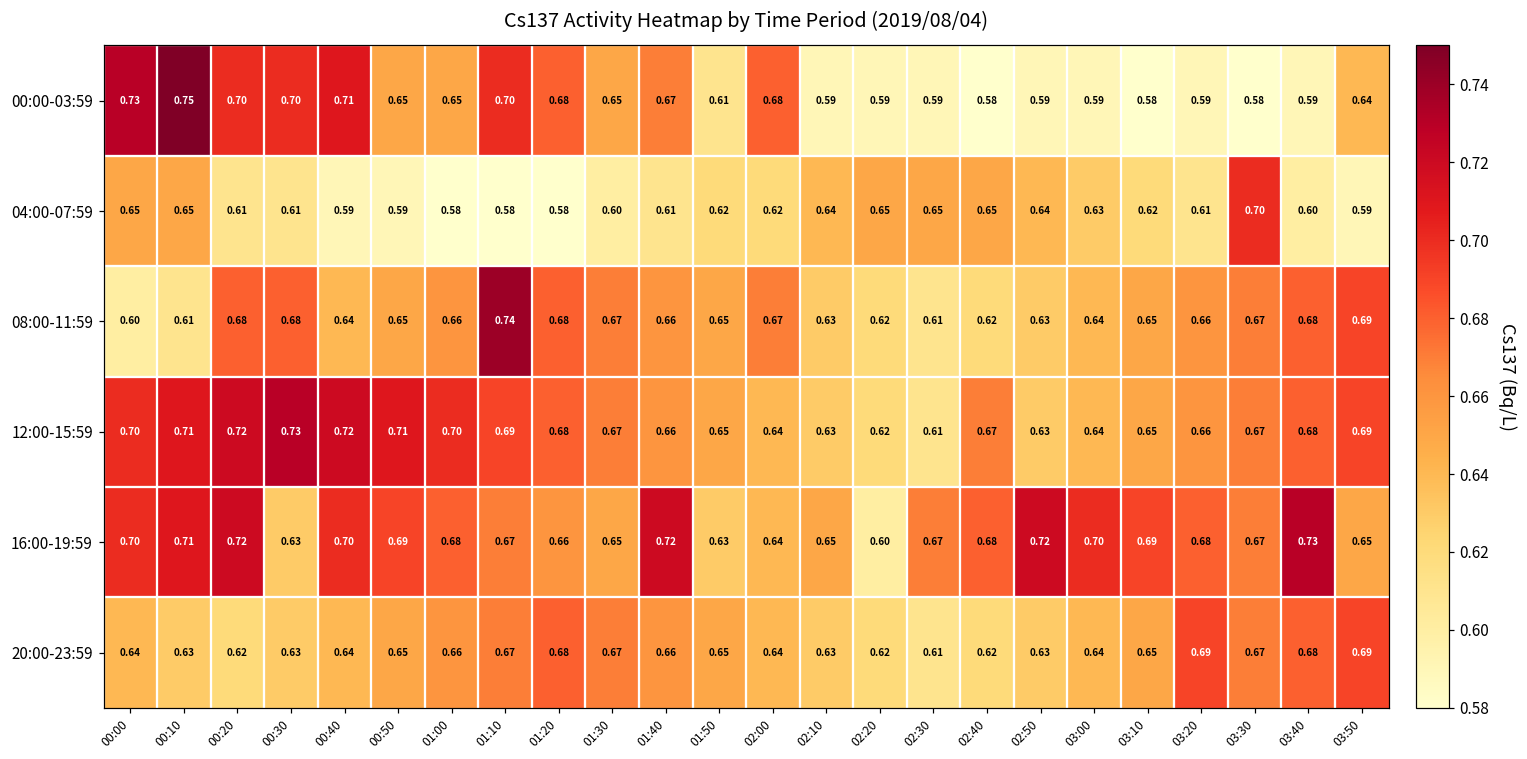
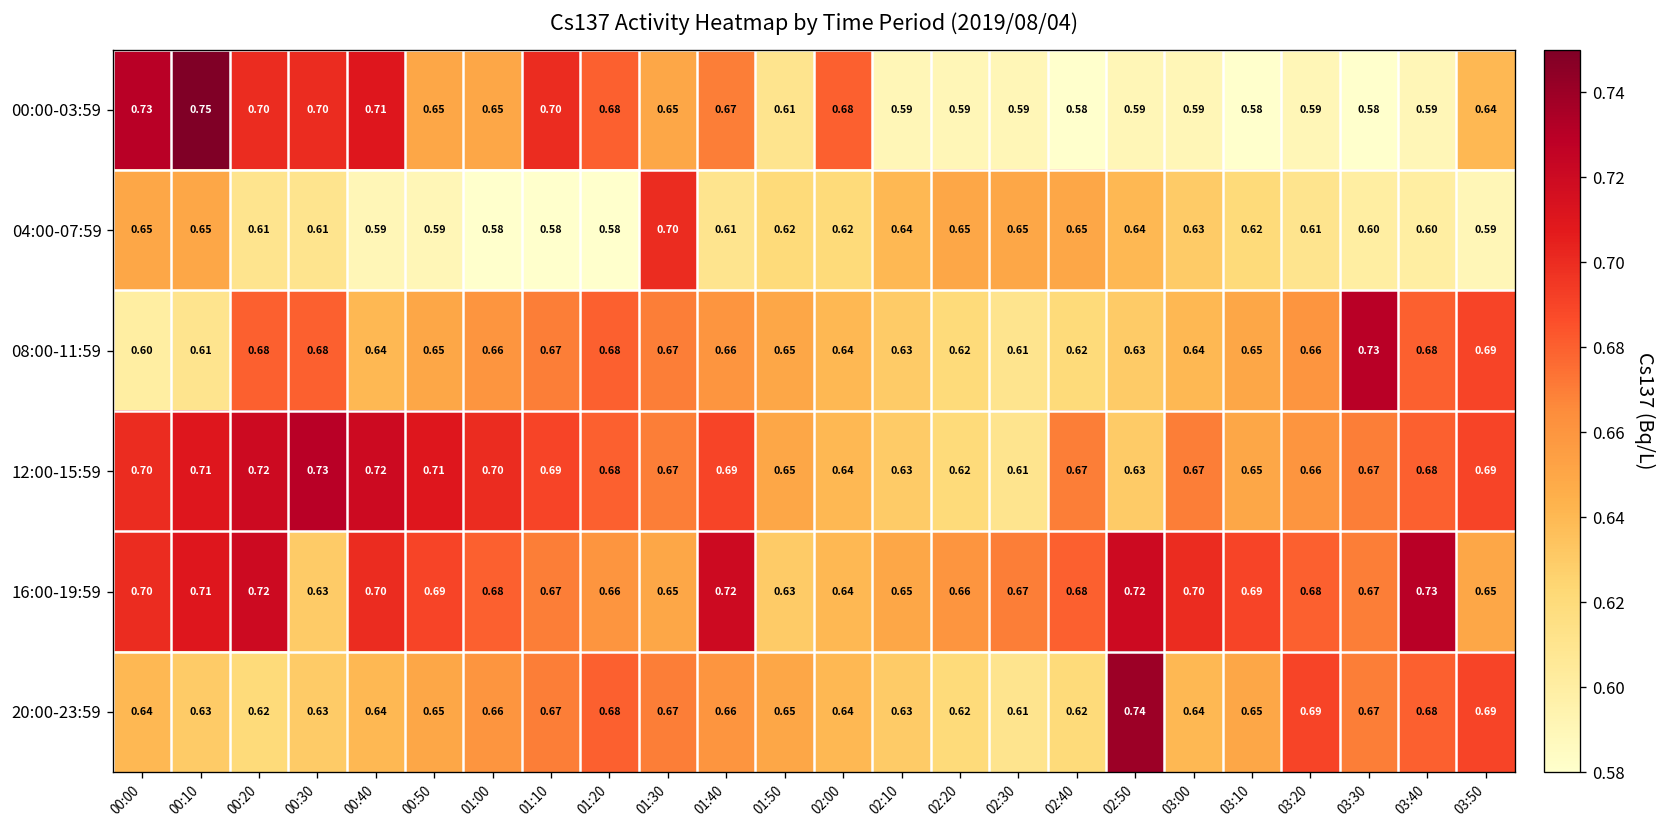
04:00-07:59, 01:30: 0.60 -> 0.70
04:00-07:59, 03:30: 0.70 -> 0.60
08:00-11:59, 01:10: 0.74 -> 0.67
08:00-11:59, 02:00: 0.67 -> 0.64
08:00-11:59, 03:30: 0.67 -> 0.73
12:00-15:59, 01:40: 0.66 -> 0.69
12:00-15:59, 03:00: 0.64 -> 0.67
16:00-19:59, 02:20: 0.60 -> 0.66
20:00-23:59, 02:50: 0.63 -> 0.74
